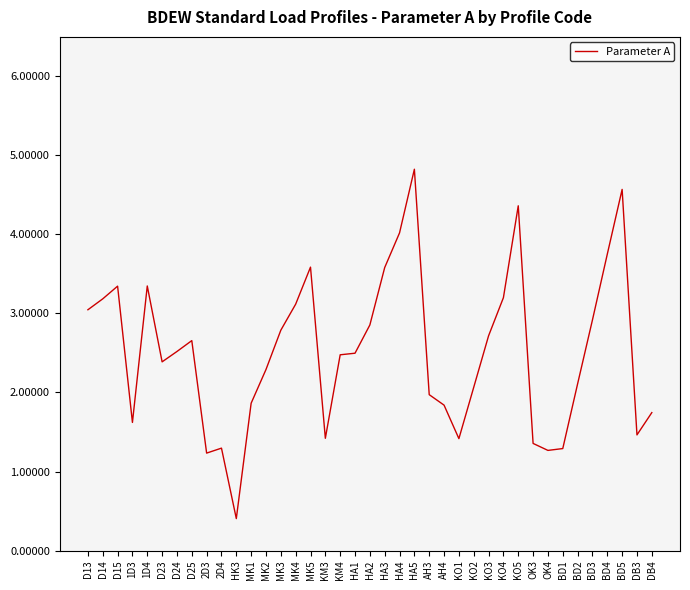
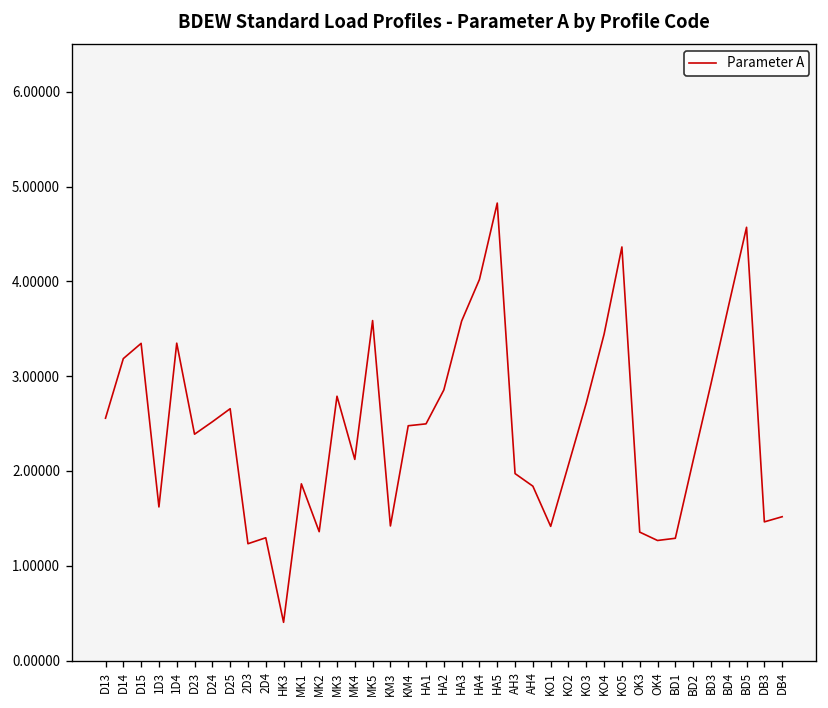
D13: 3.0 -> 2.6
MK2: 2.3 -> 1.4
MK4: 3.1 -> 2.1
KO4: 3.2 -> 3.4
DB4: 1.7 -> 1.5
